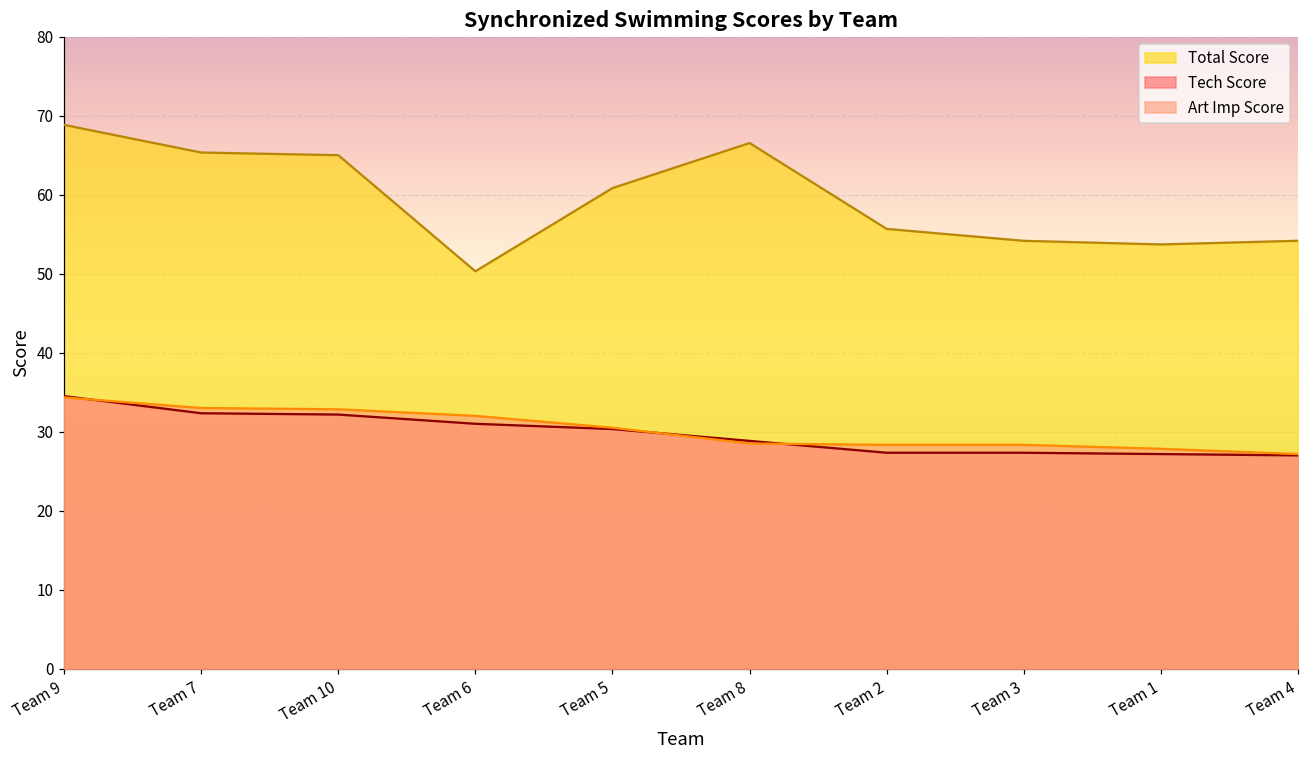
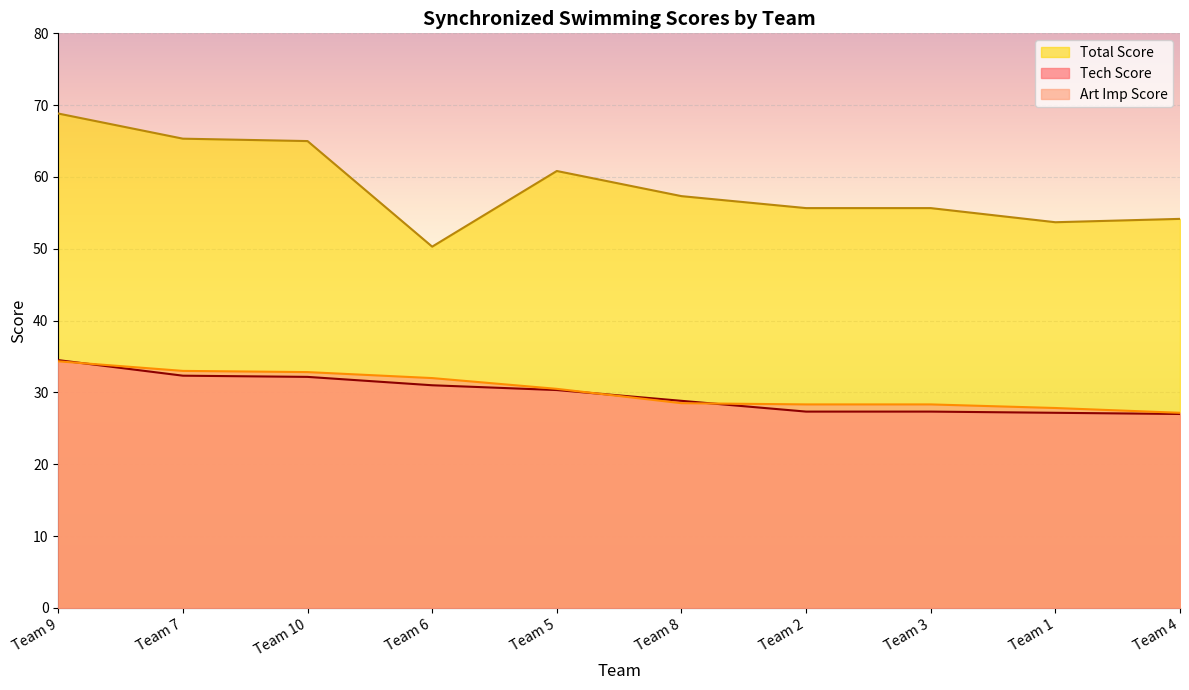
Total Score, Team 8: 67 -> 57
Total Score, Team 3: 54 -> 56
